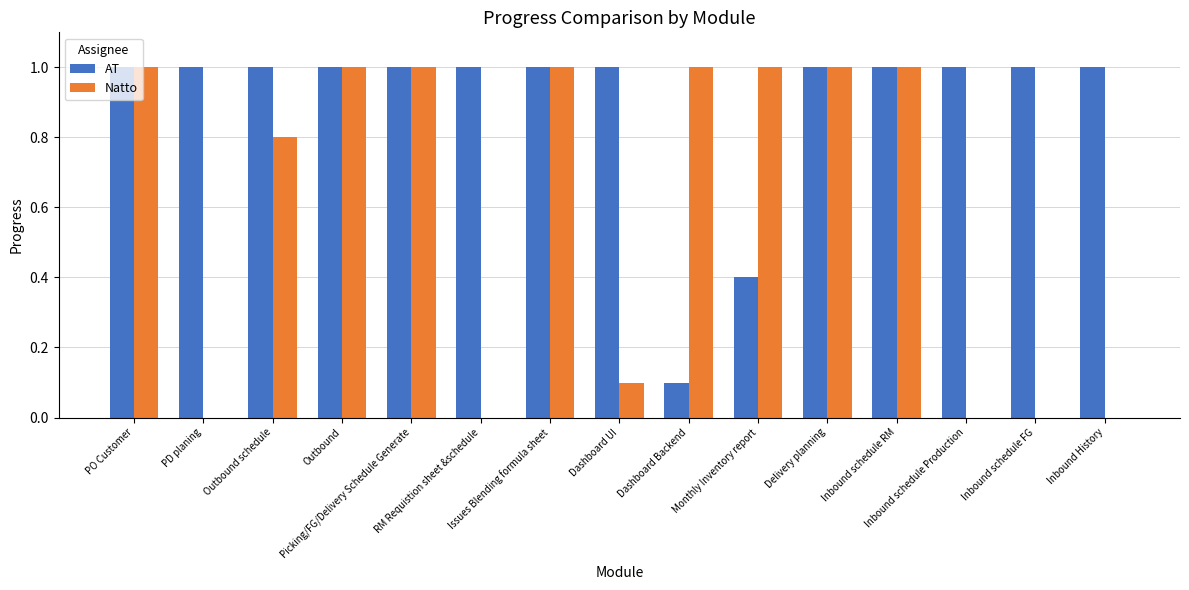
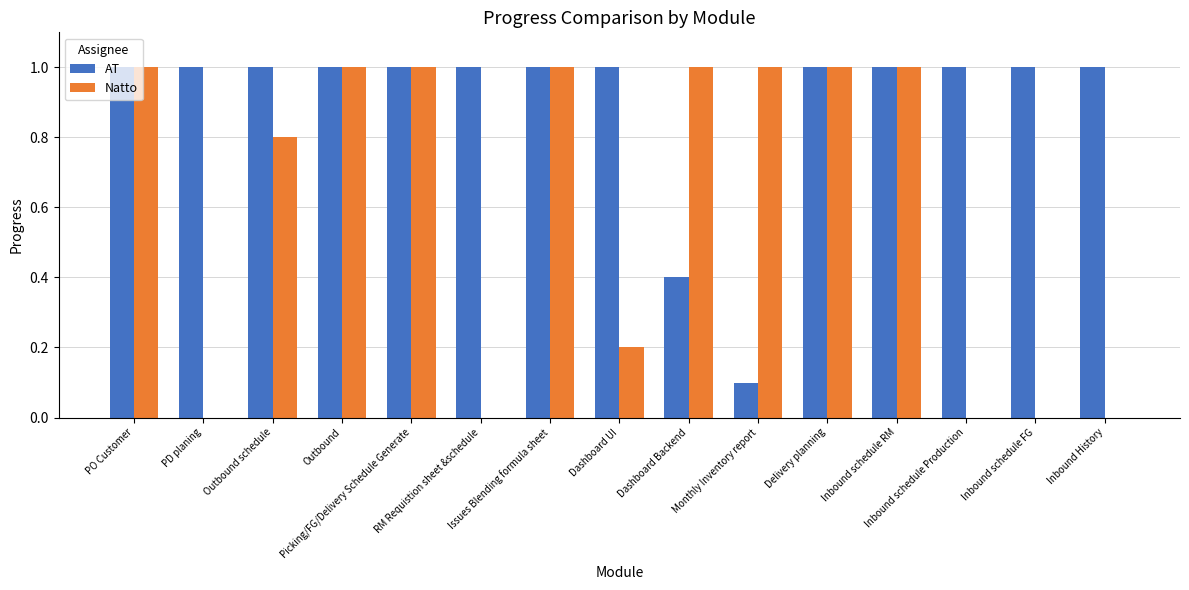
Natto, Dashboard UI: 0.1 -> 0.2
AT, Dashboard Backend: 0.1 -> 0.4
AT, Monthly Inventory report: 0.4 -> 0.1
